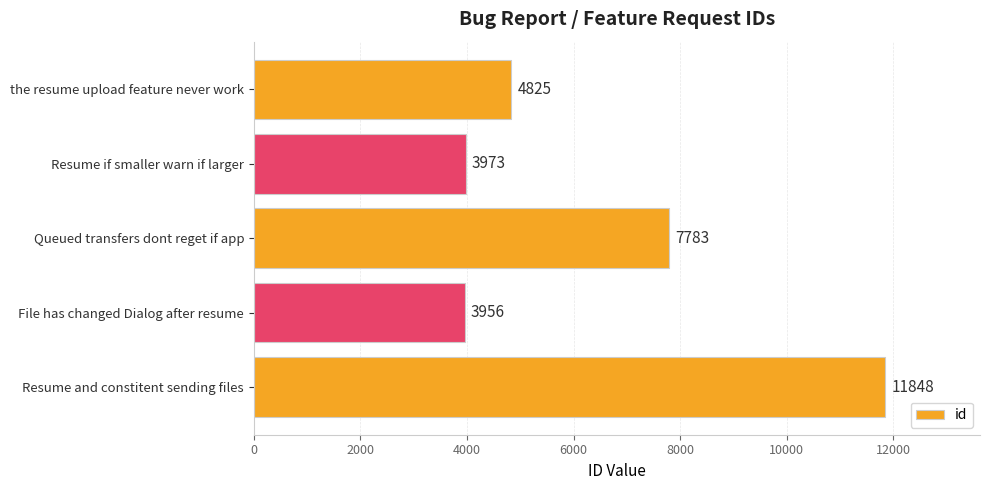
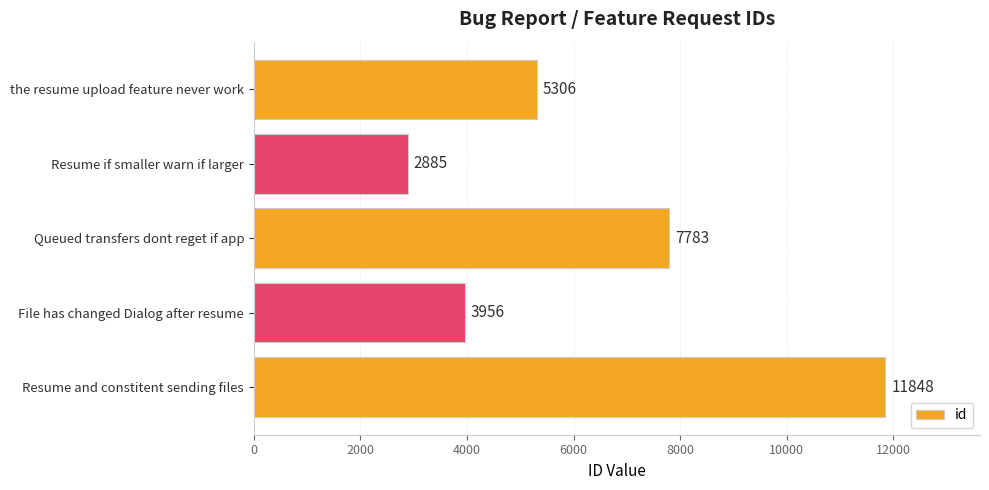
the resume upload feature never work: 4825 -> 5306
Resume if smaller warn if larger: 3973 -> 2885
